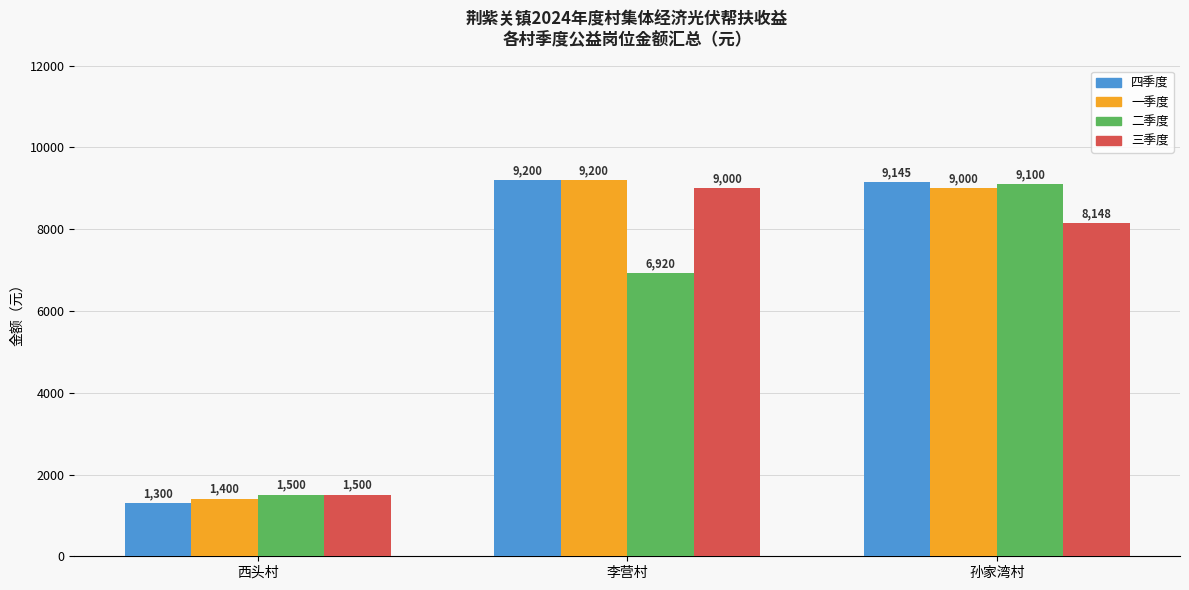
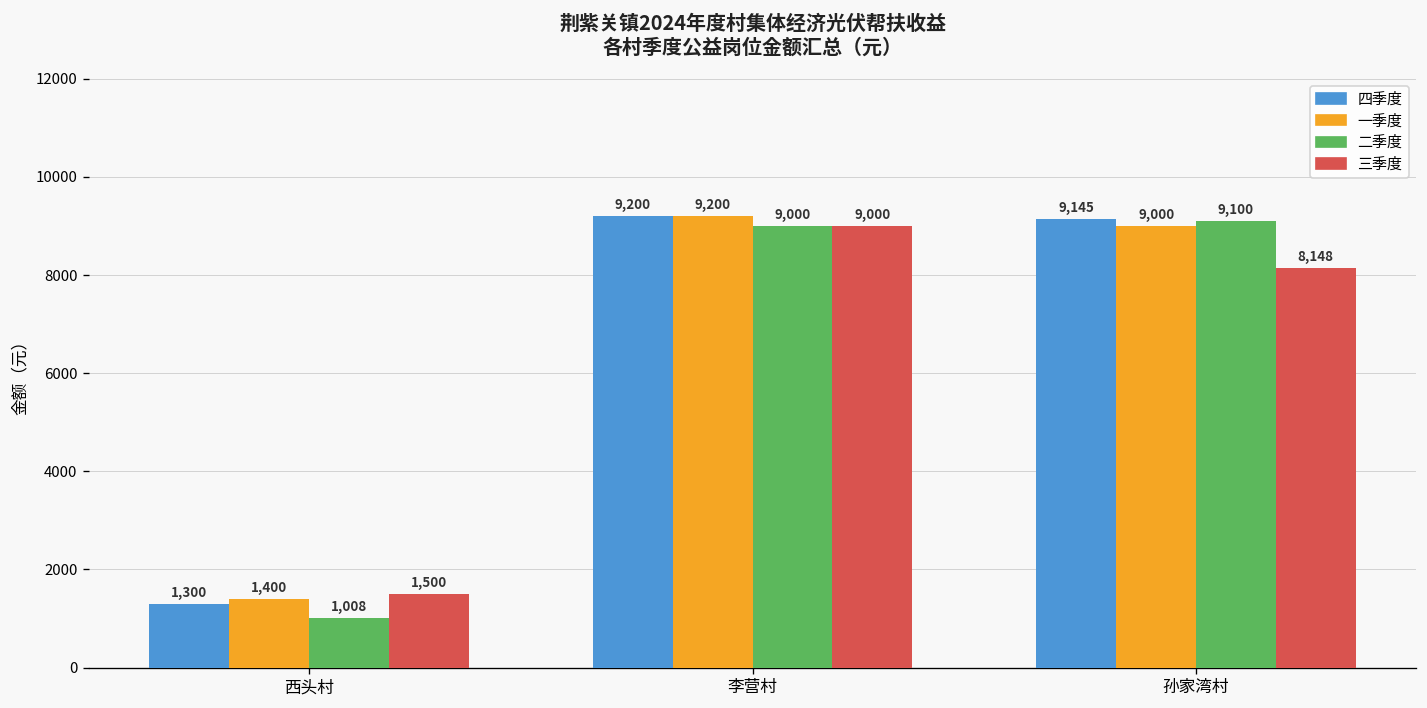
二季度, 西头村: 1,500 -> 1,008
二季度, 李营村: 6,920 -> 9,000
